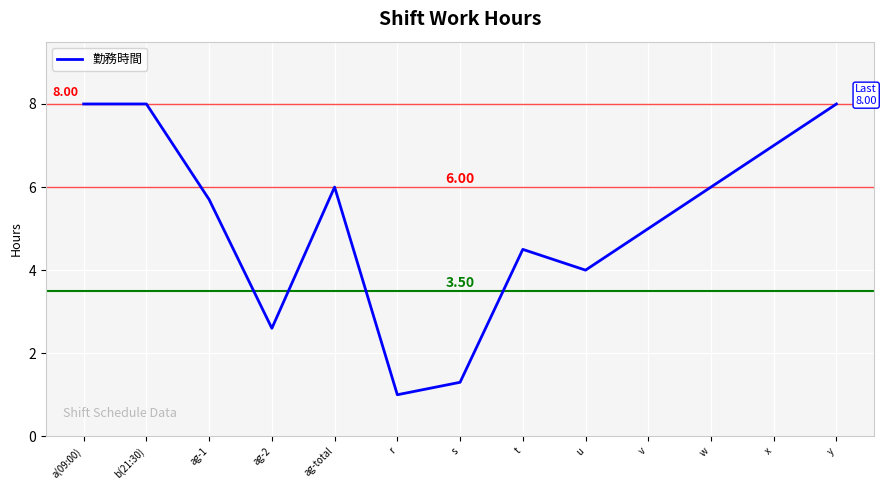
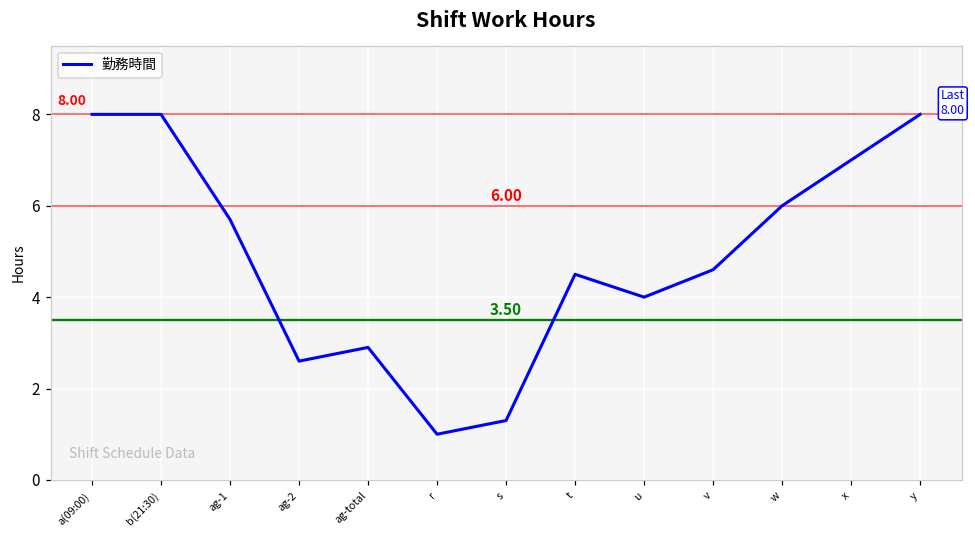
ag-total: 6.0 -> 2.9
v: 5.0 -> 4.6
